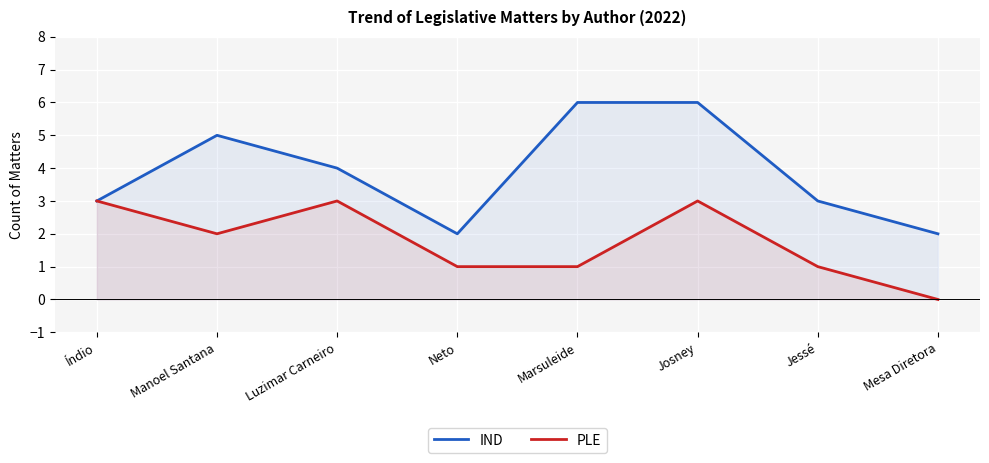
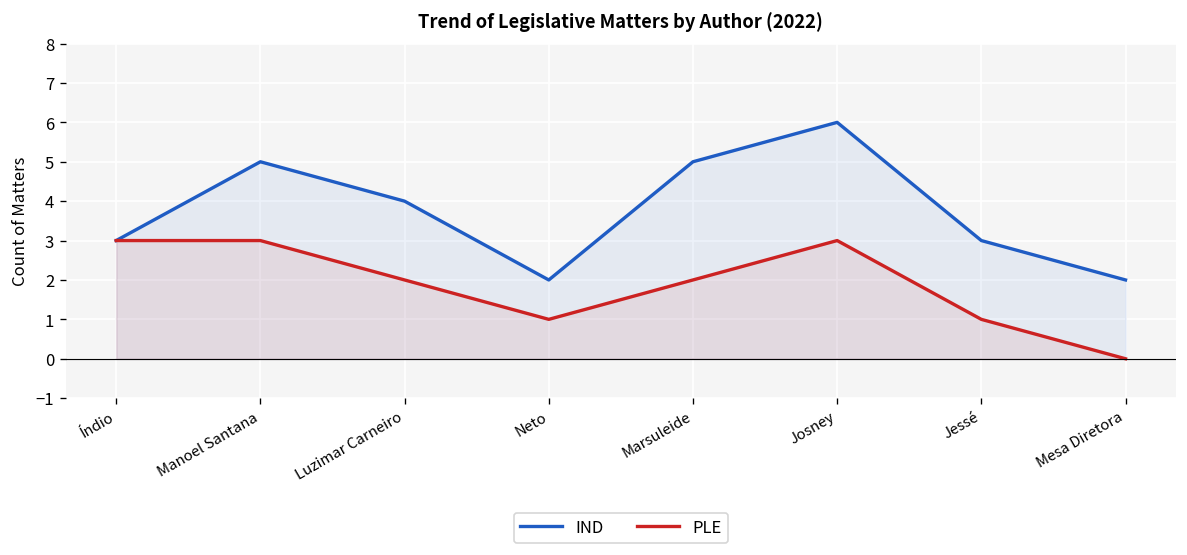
PLE, Manoel Santana: 2 -> 3
PLE, Luzimar Carneiro: 3 -> 2
IND, Marsuleide: 6 -> 5
PLE, Marsuleide: 1 -> 2
